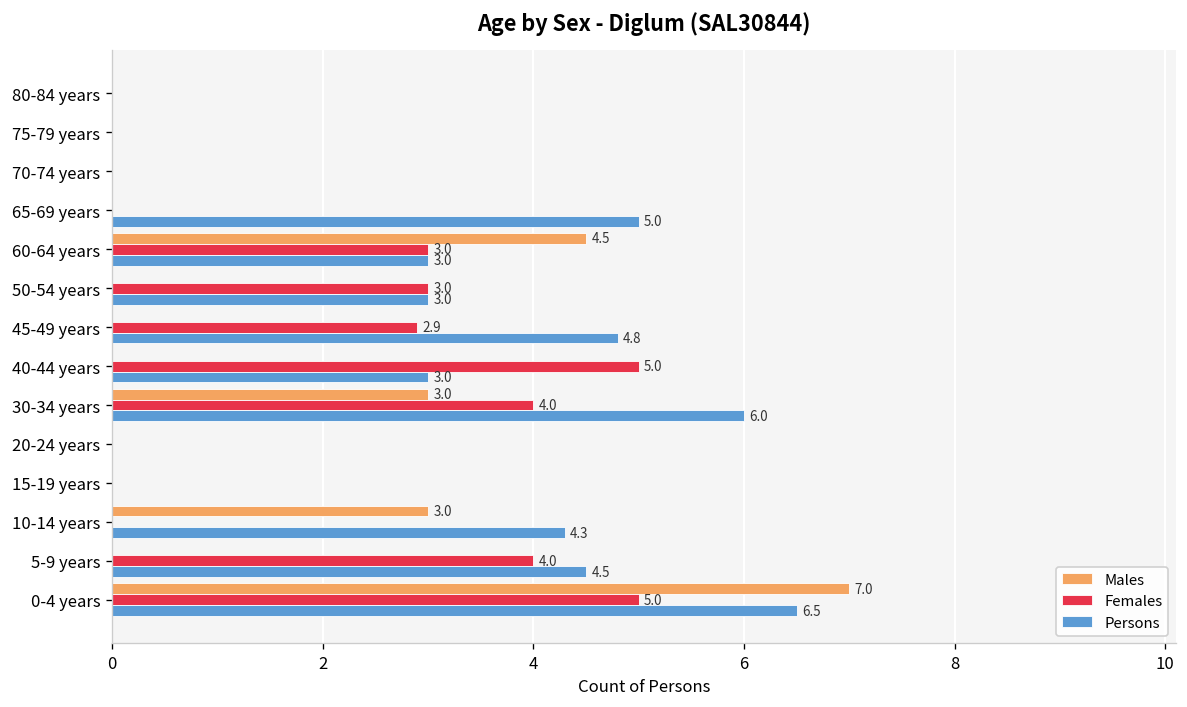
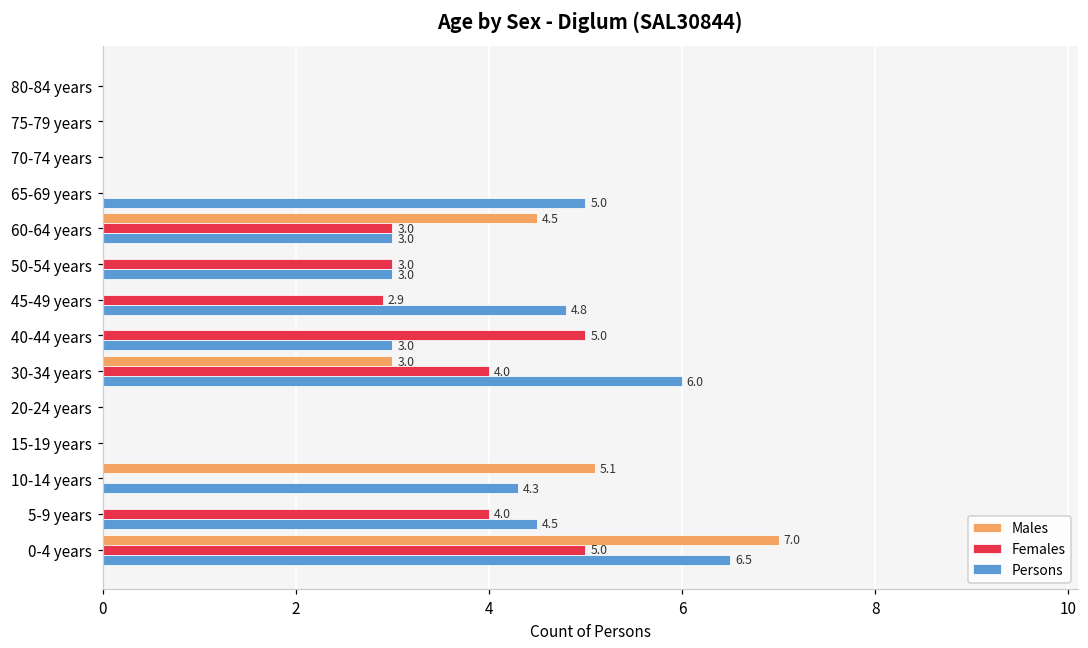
Males, 10-14 years: 3.0 -> 5.1
